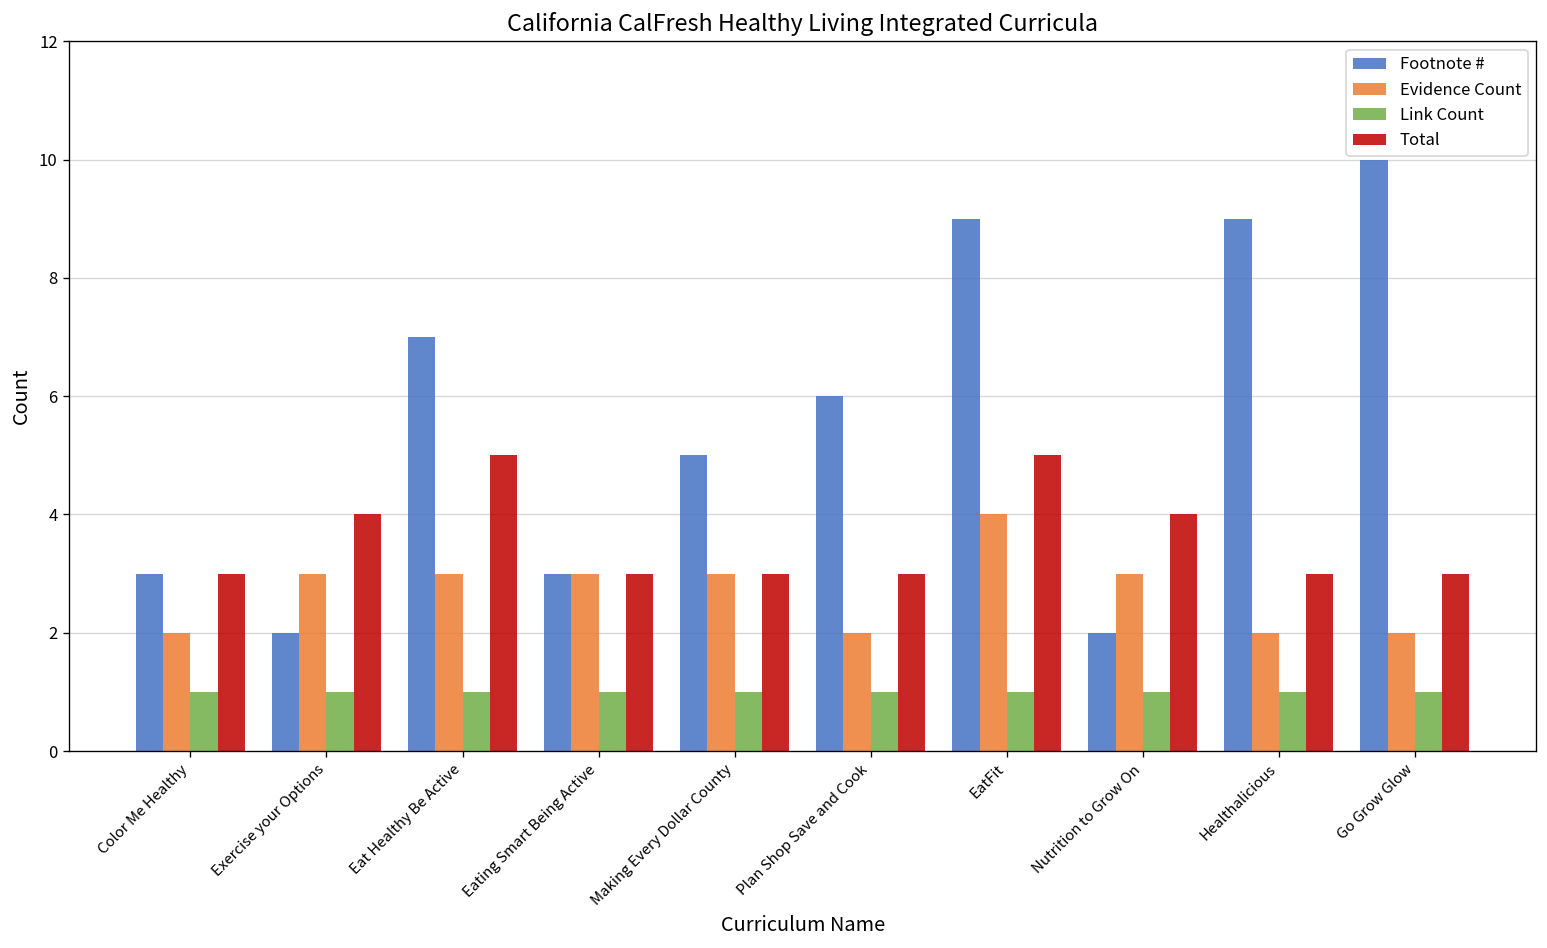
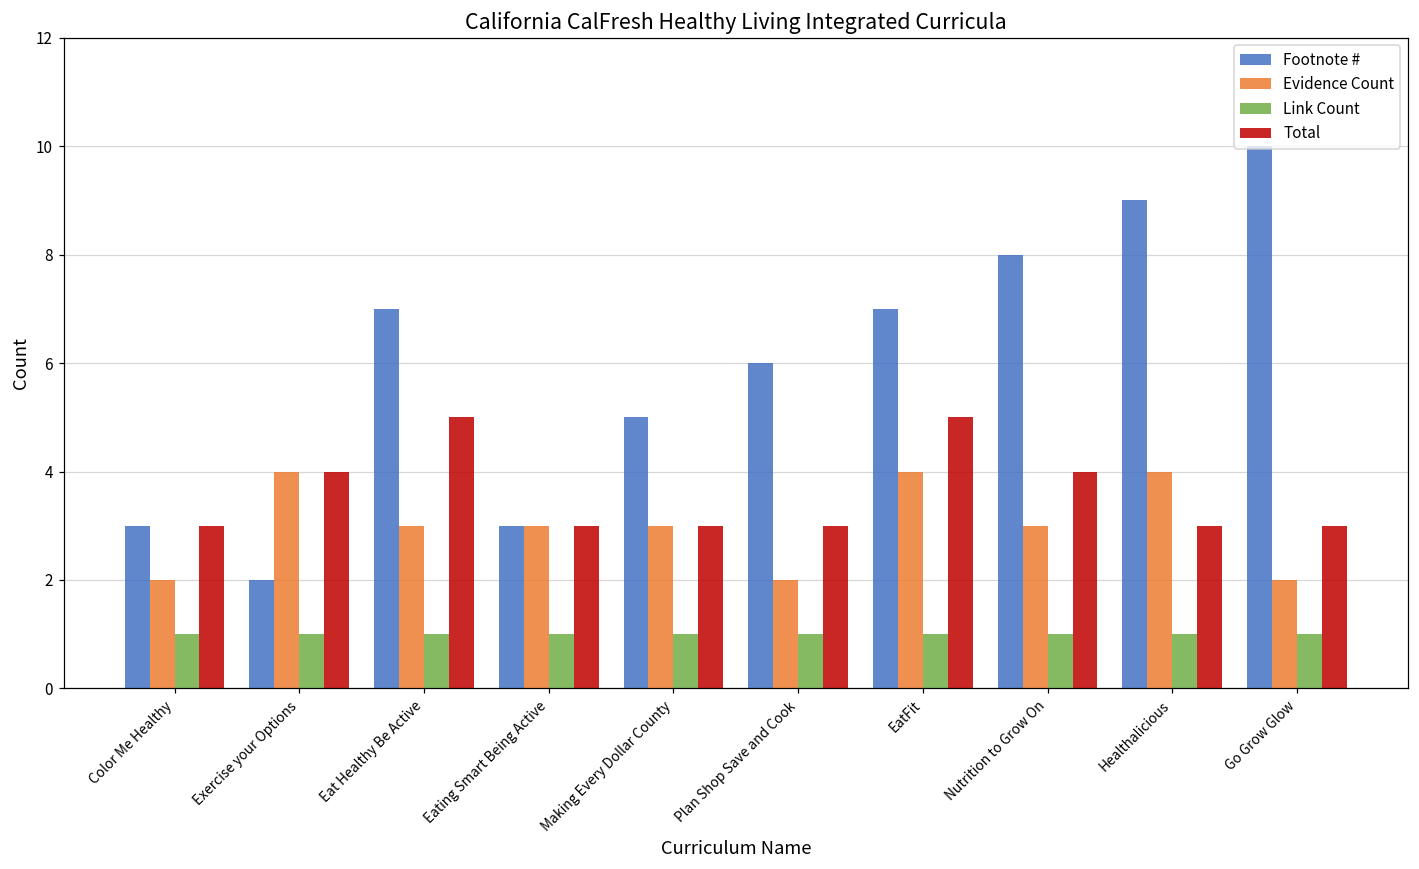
Evidence Count, Exercise your Options: 3 -> 4
Footnote #, EatFit: 9 -> 7
Footnote #, Nutrition to Grow On: 2 -> 8
Evidence Count, Healthalicious: 2 -> 4
